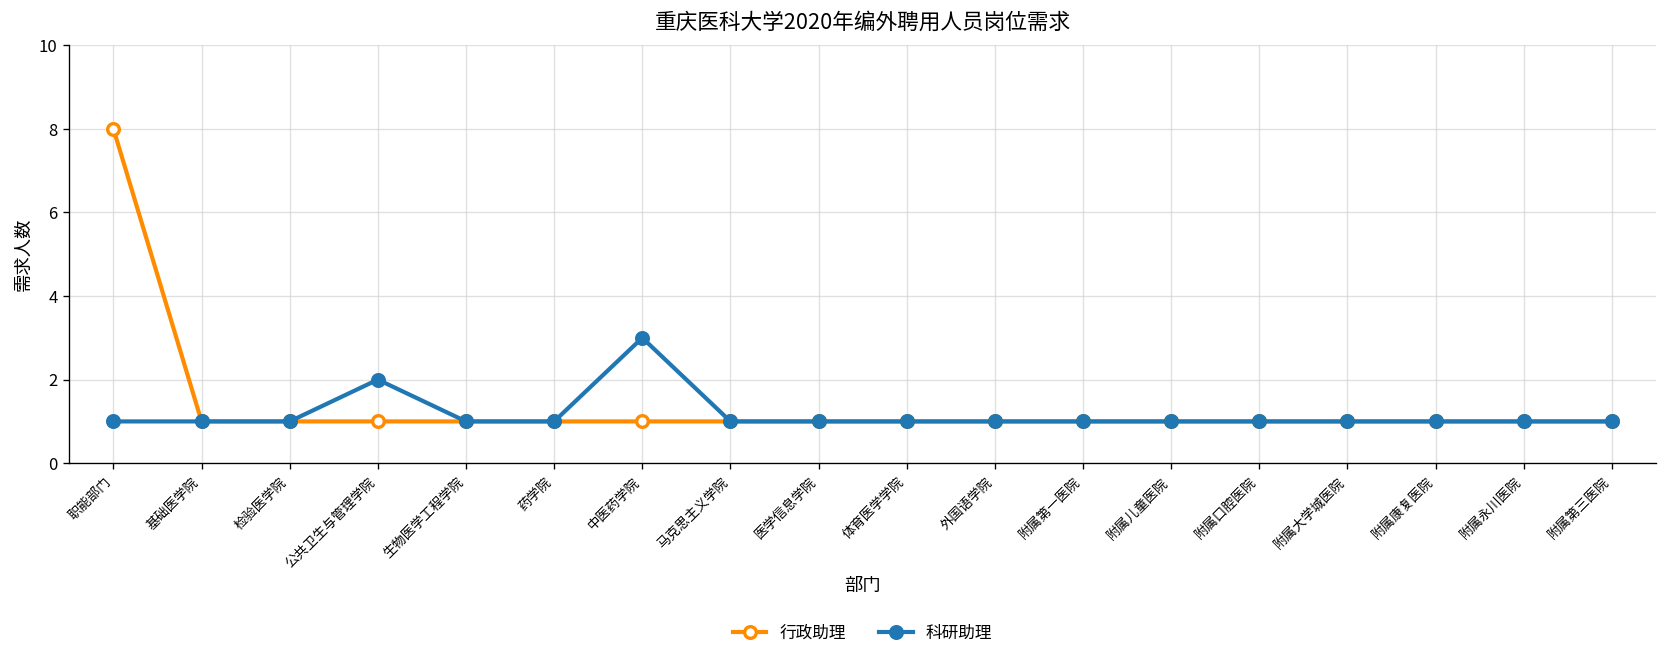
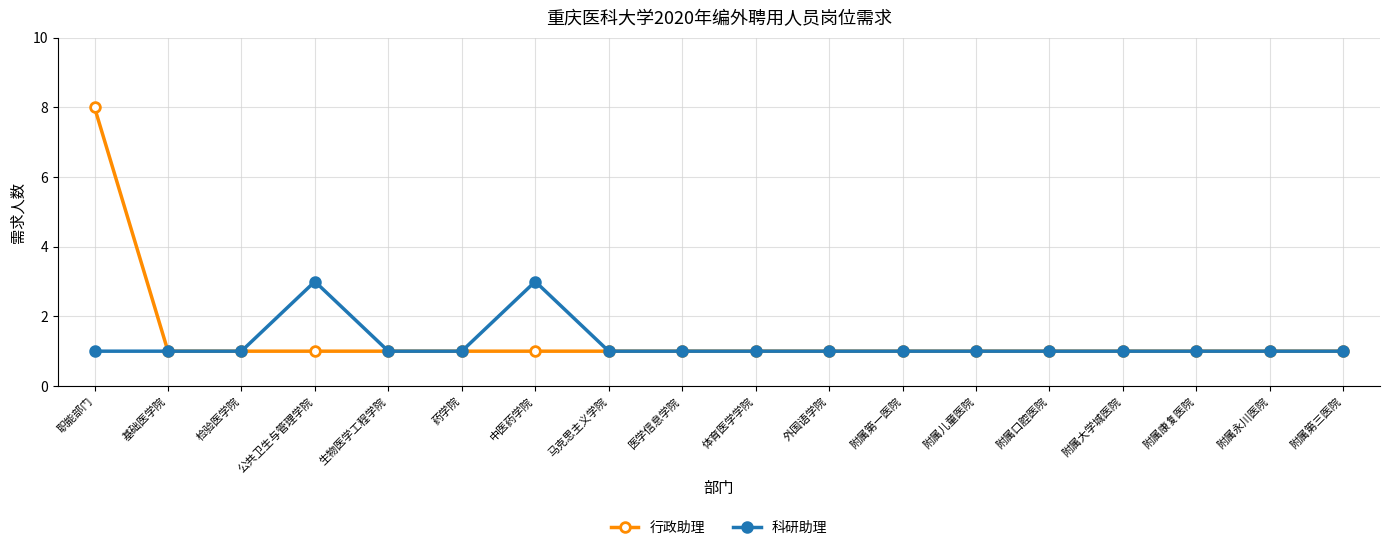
科研助理, 公共卫生与管理学院: 2 -> 3
